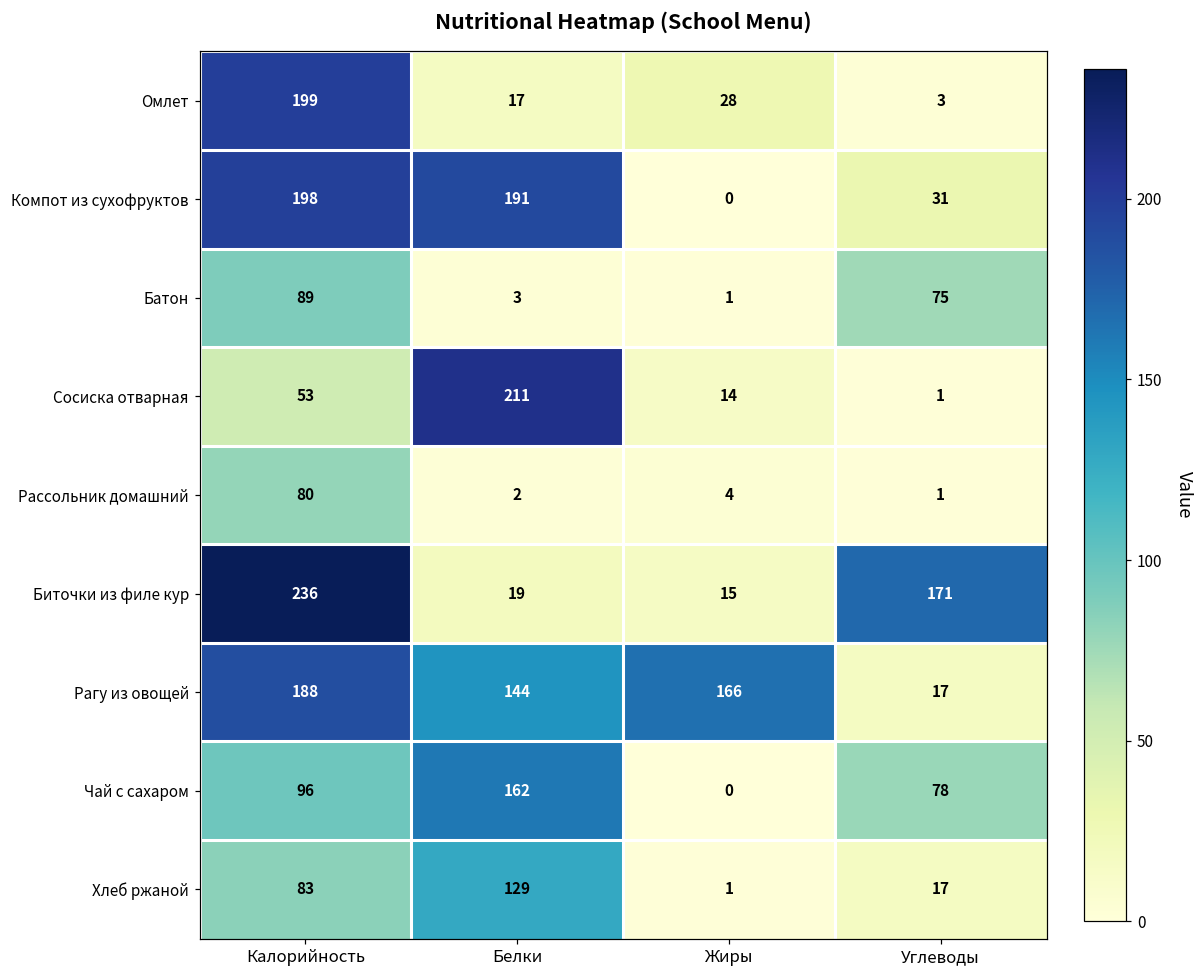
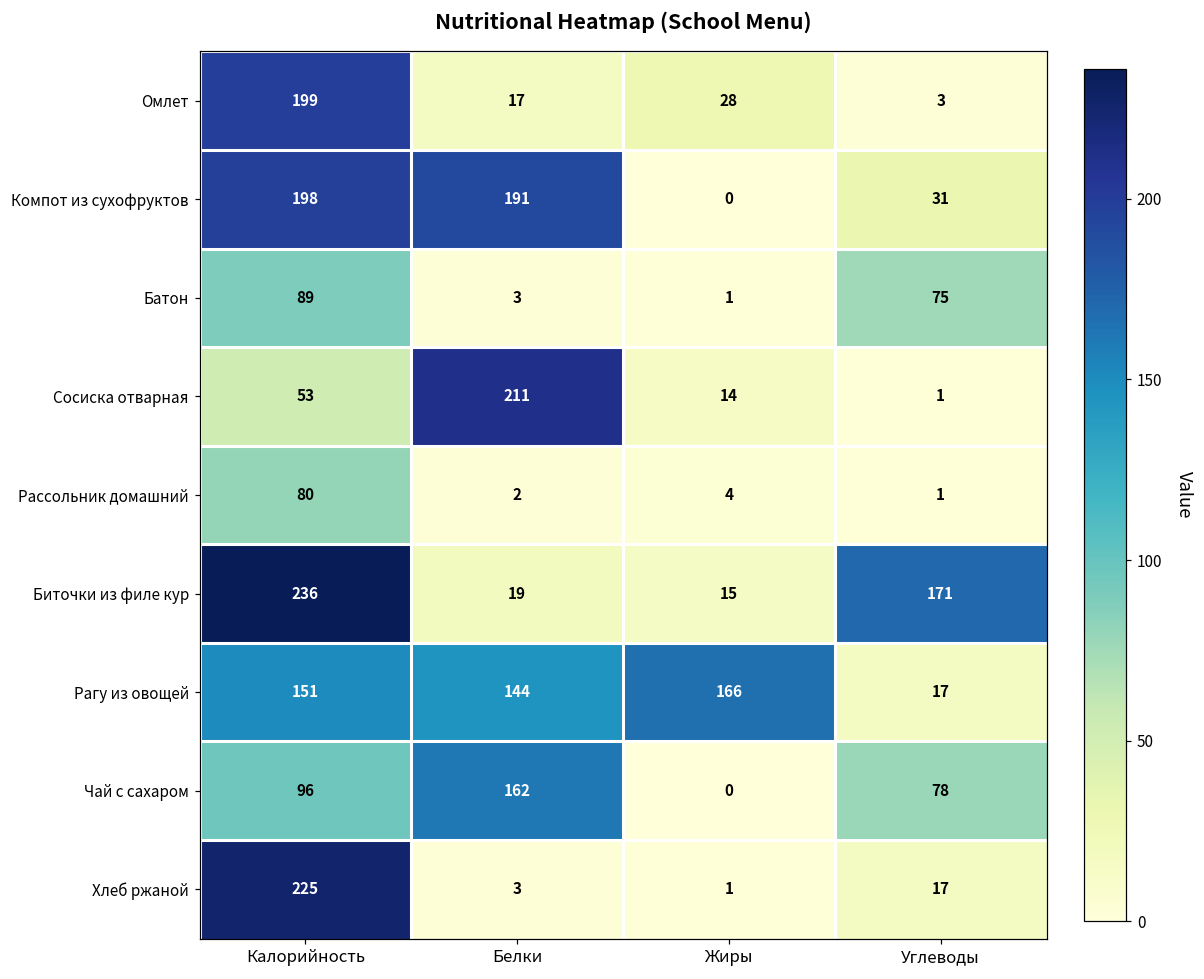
Рагу из овощей, Калорийность: 188 -> 151
Хлеб ржаной, Калорийность: 83 -> 225
Хлеб ржаной, Белки: 129 -> 3
